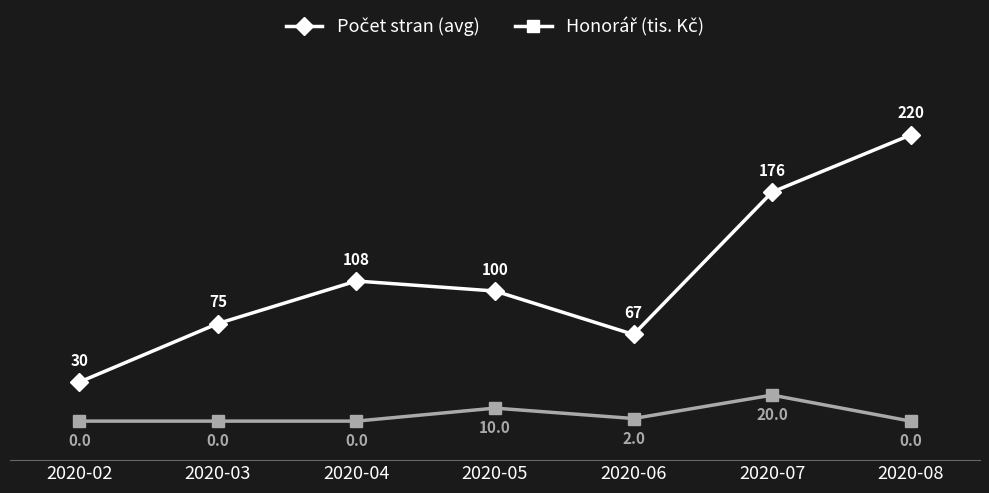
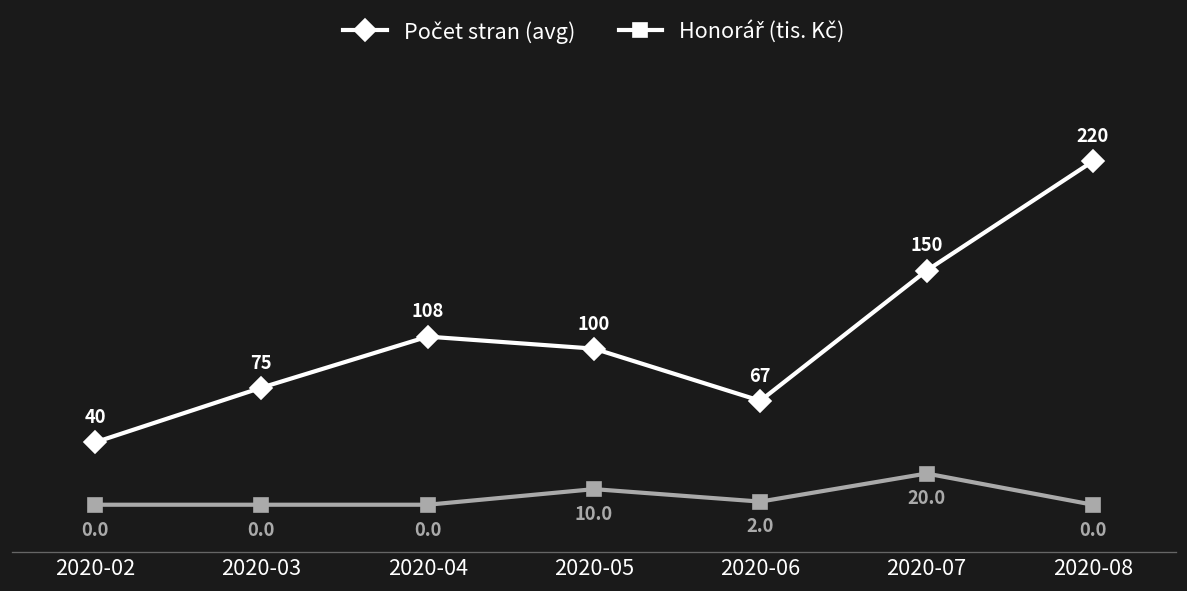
Počet stran (avg), 2020-02: 30 -> 40
Počet stran (avg), 2020-07: 176 -> 150
